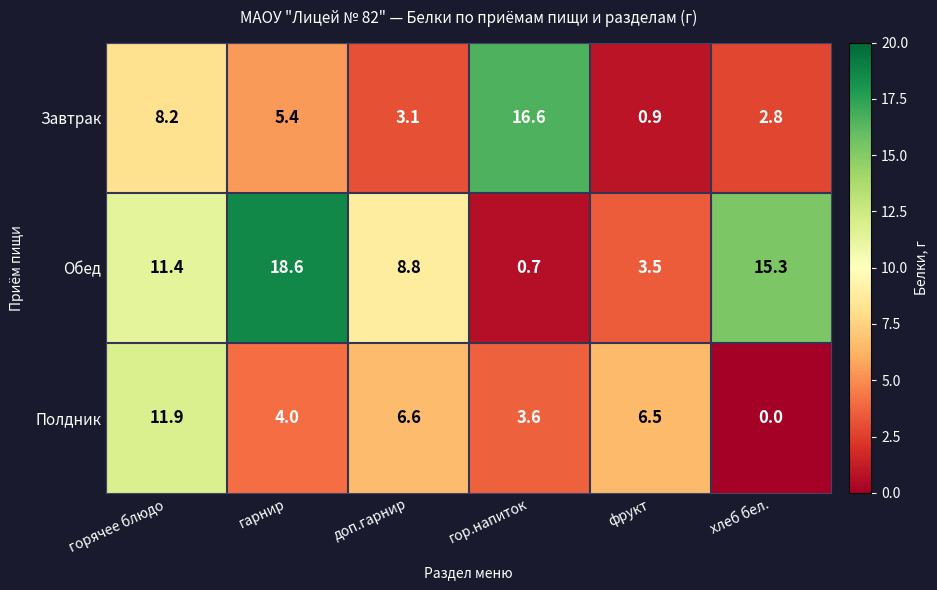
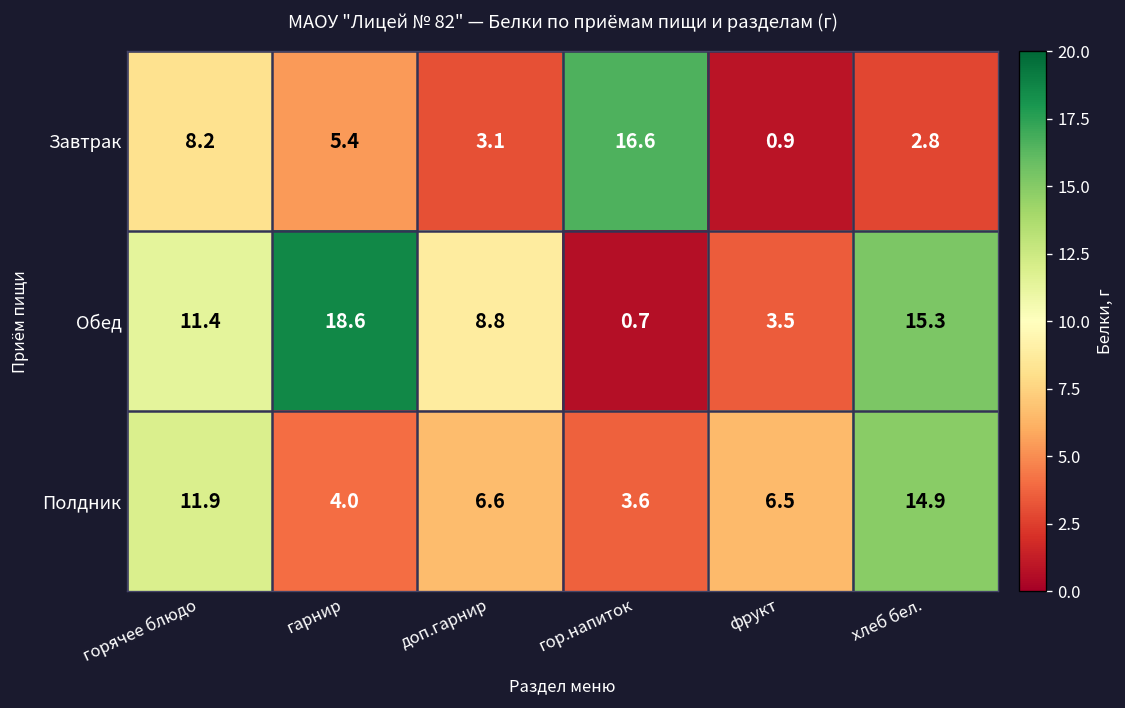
Полдник, хлеб бел.: 0.0 -> 14.9
